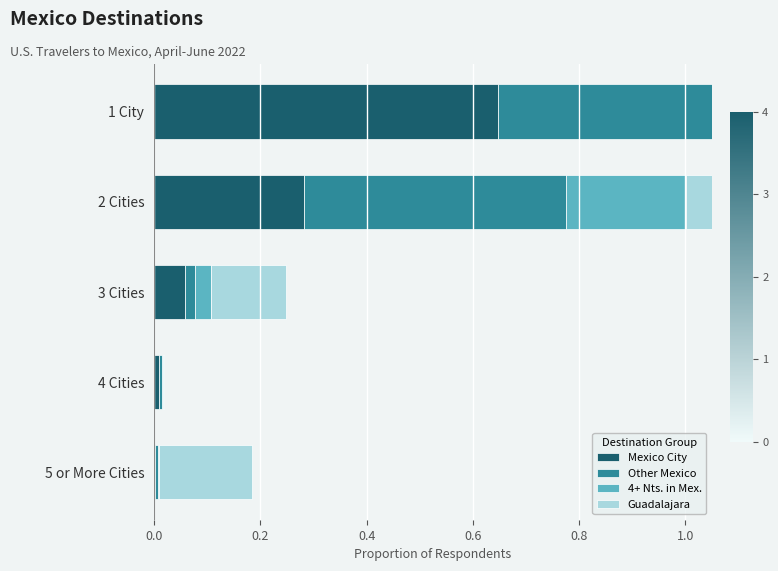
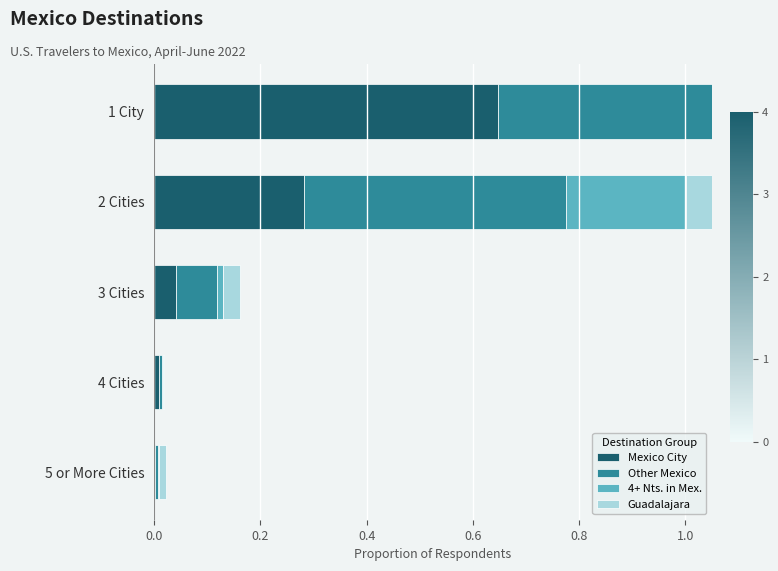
Mexico City, 3 Cities: 0.06 -> 0.04
Other Mexico, 3 Cities: 0.02 -> 0.08
4+ Nts. in Mex., 3 Cities: 0.03 -> 0.01
Guadalajara, 3 Cities: 0.14 -> 0.03
Guadalajara, 5 or More Cities: 0.18 -> 0.01
